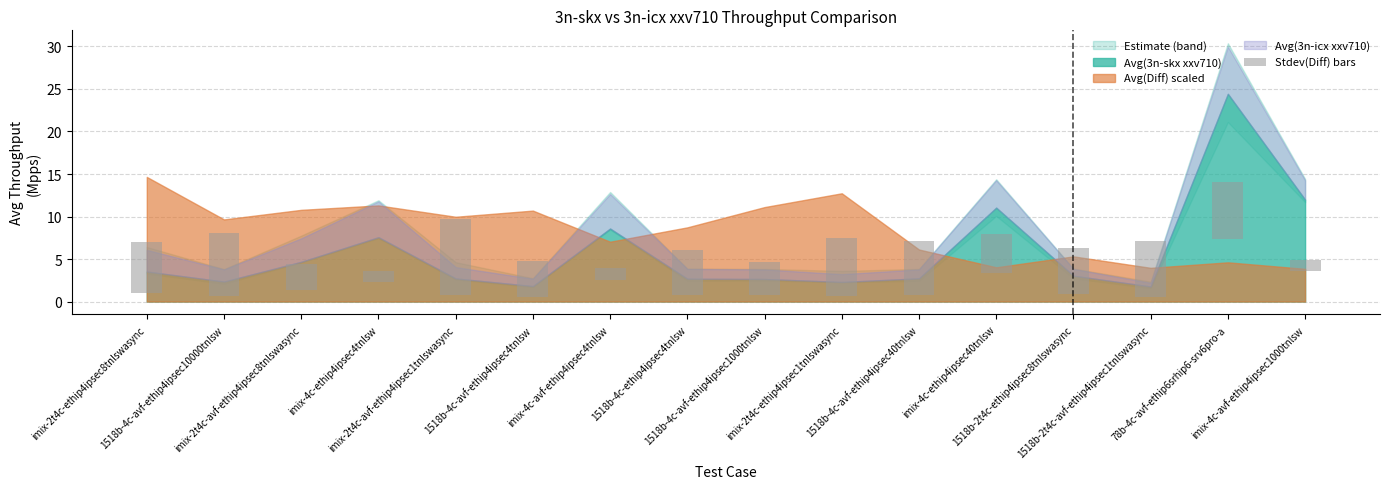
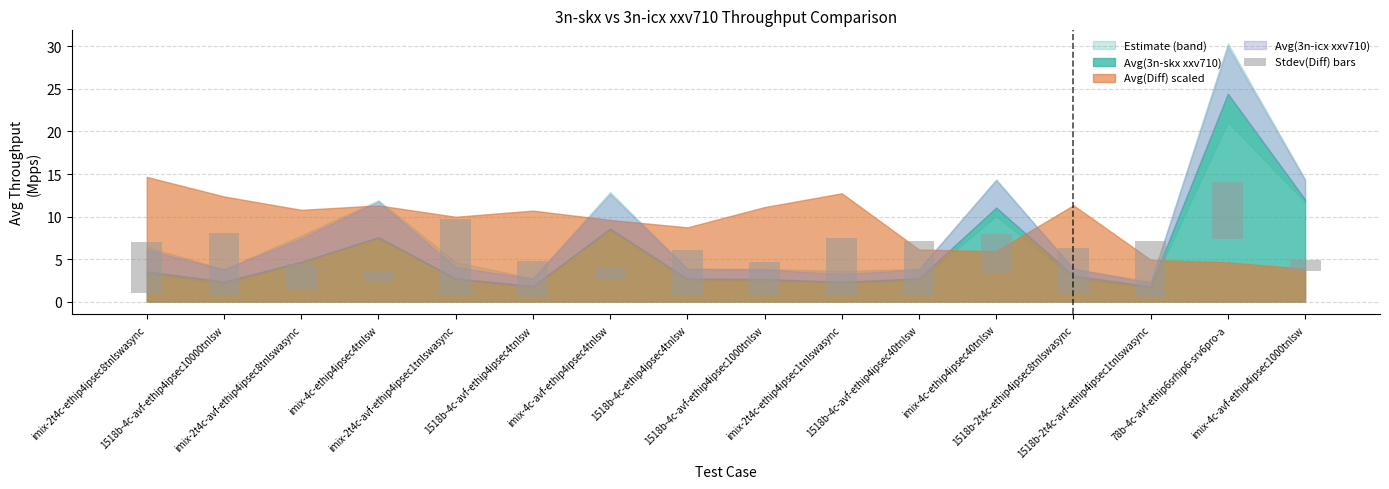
Avg(Diff) scaled, 1518b-4c-avf-ethip4ipsec10000tnlsw: 10 -> 12
Avg(Diff) scaled, imix-4c-avf-ethip4ipsec4tnlsw: 7 -> 10
Avg(Diff) scaled, imix-4c-ethip4ipsec40tnlsw: 4 -> 6
Avg(Diff) scaled, 1518b-2t4c-ethip4ipsec8tnlswasync: 5 -> 11
Avg(Diff) scaled, 1518b-2t4c-avf-ethip4ipsec1tnlswasync: 4 -> 5
